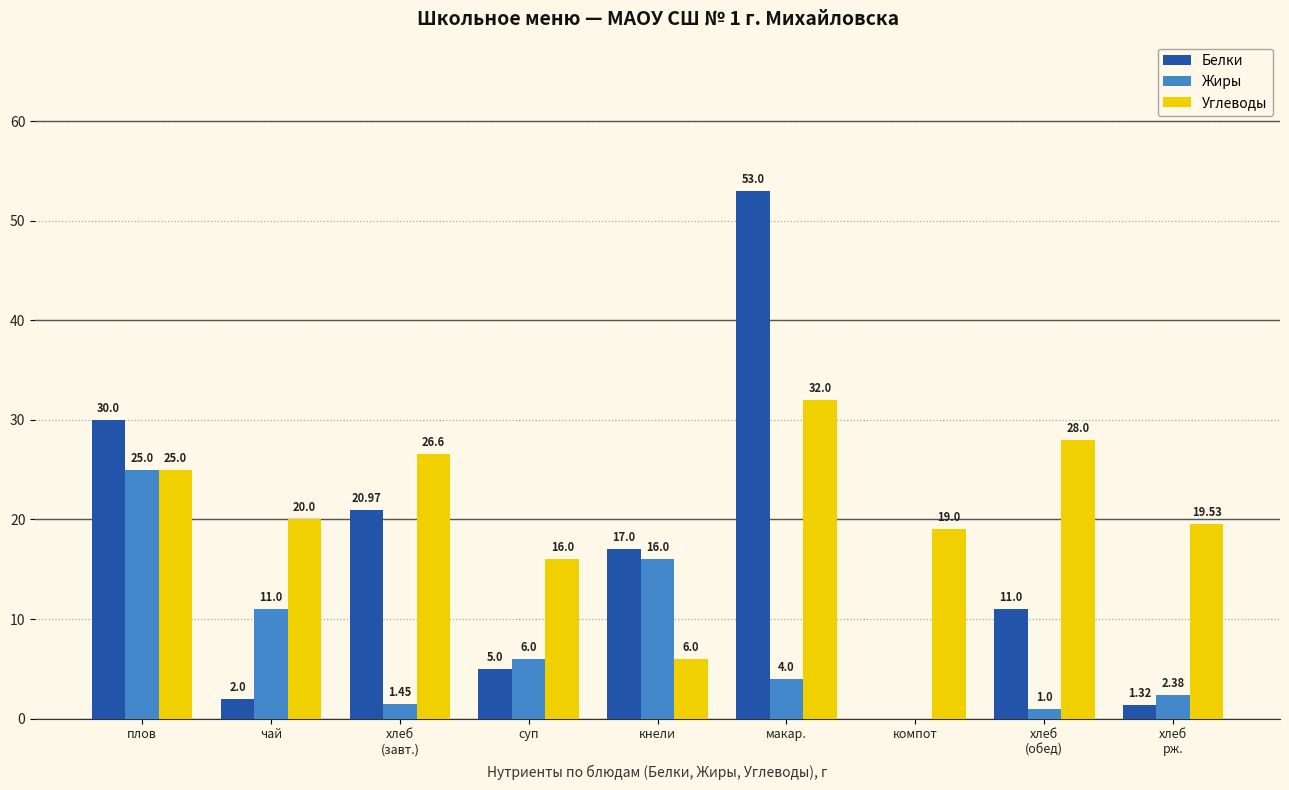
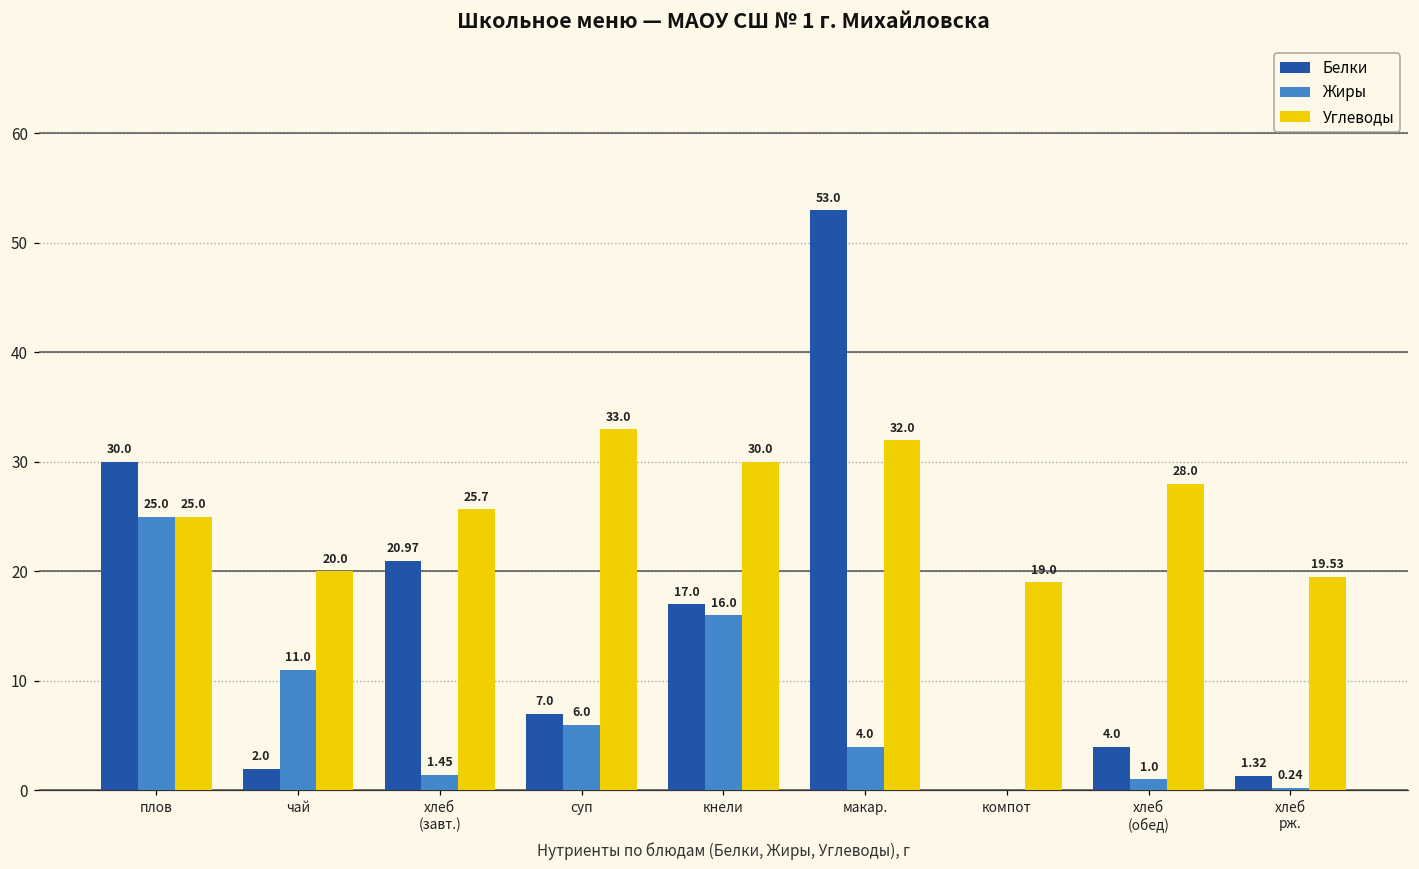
Углеводы, хлеб (завт.): 26.6 -> 25.7
Белки, суп: 5.0 -> 7.0
Углеводы, суп: 16.0 -> 33.0
Углеводы, кнели: 6.0 -> 30.0
Белки, хлеб (обед): 11.0 -> 4.0
Жиры, хлеб рж.: 2.38 -> 0.24
